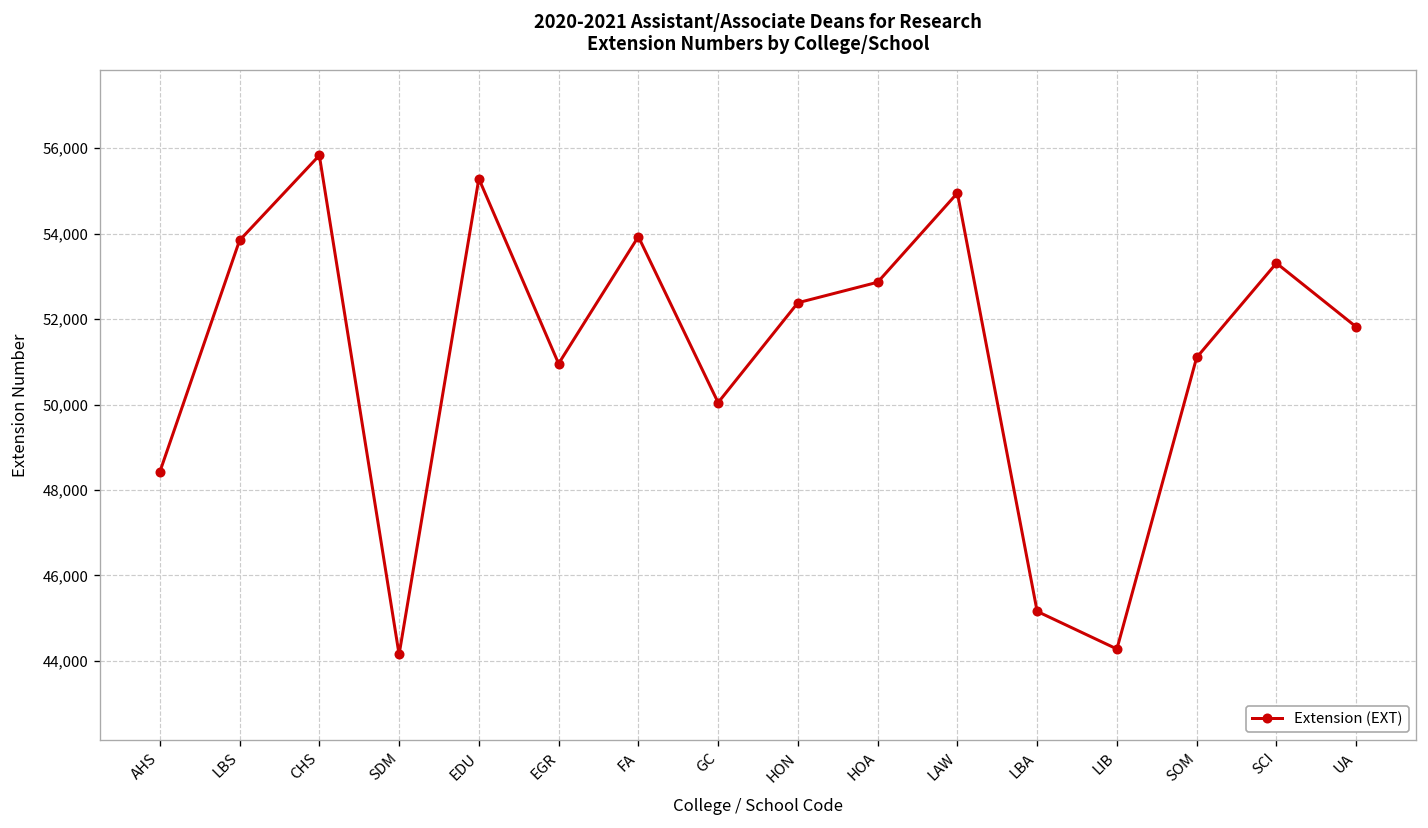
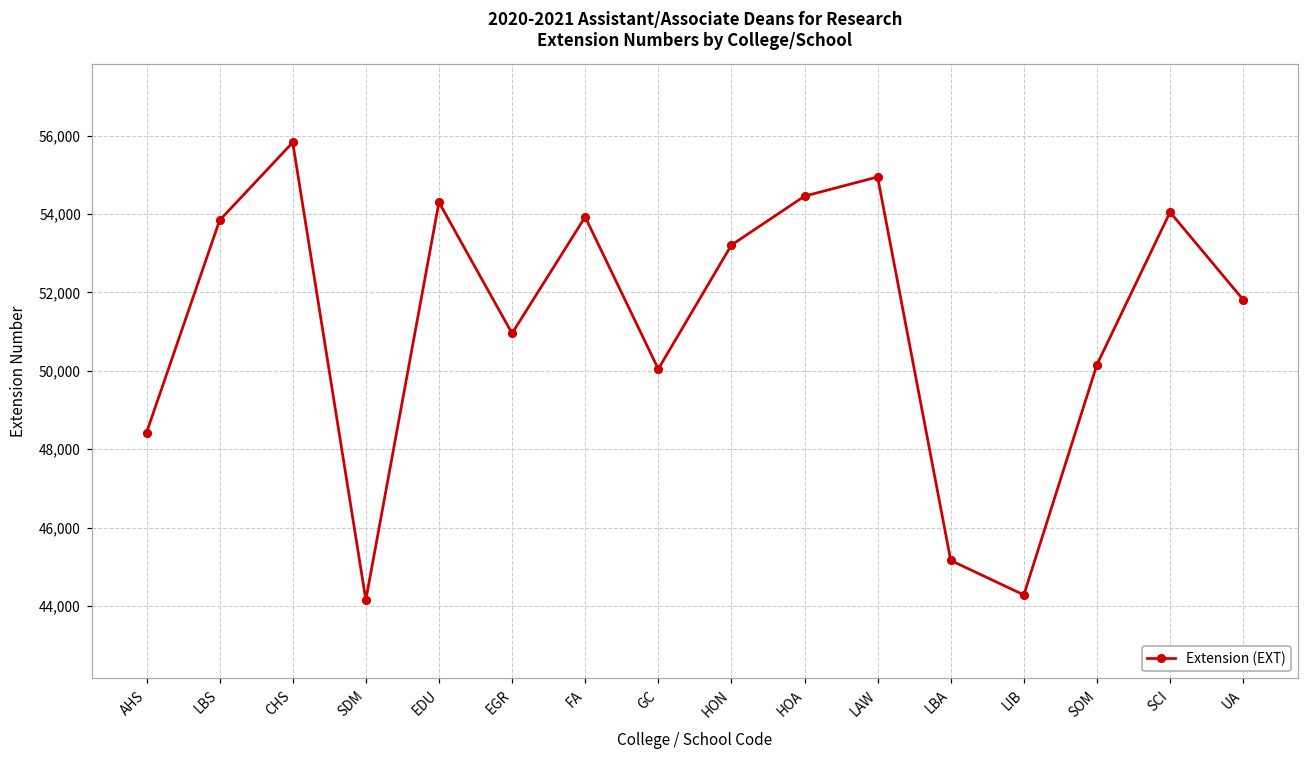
EDU: 55,300 -> 54,300
HON: 52,400 -> 53,200
HOA: 52,900 -> 54,500
SOM: 51,100 -> 50,200
SCI: 53,300 -> 54,100
